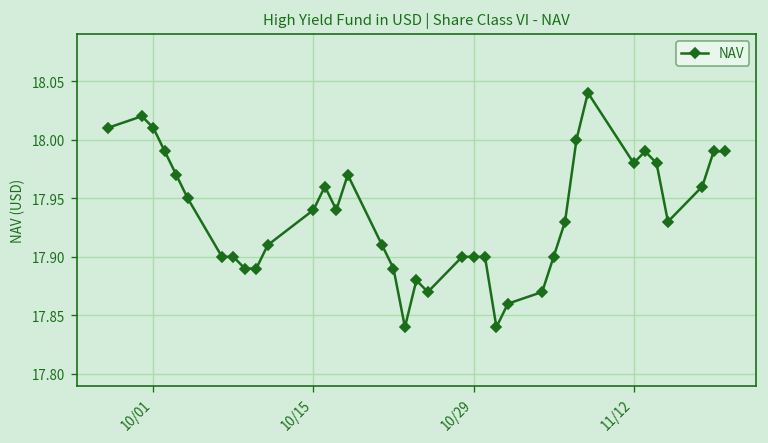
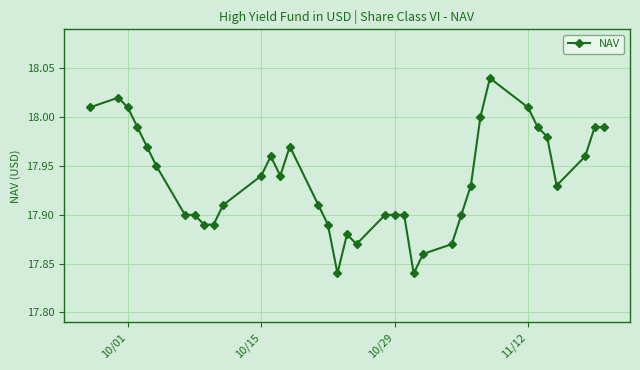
11/12: 17.98 -> 18.01
